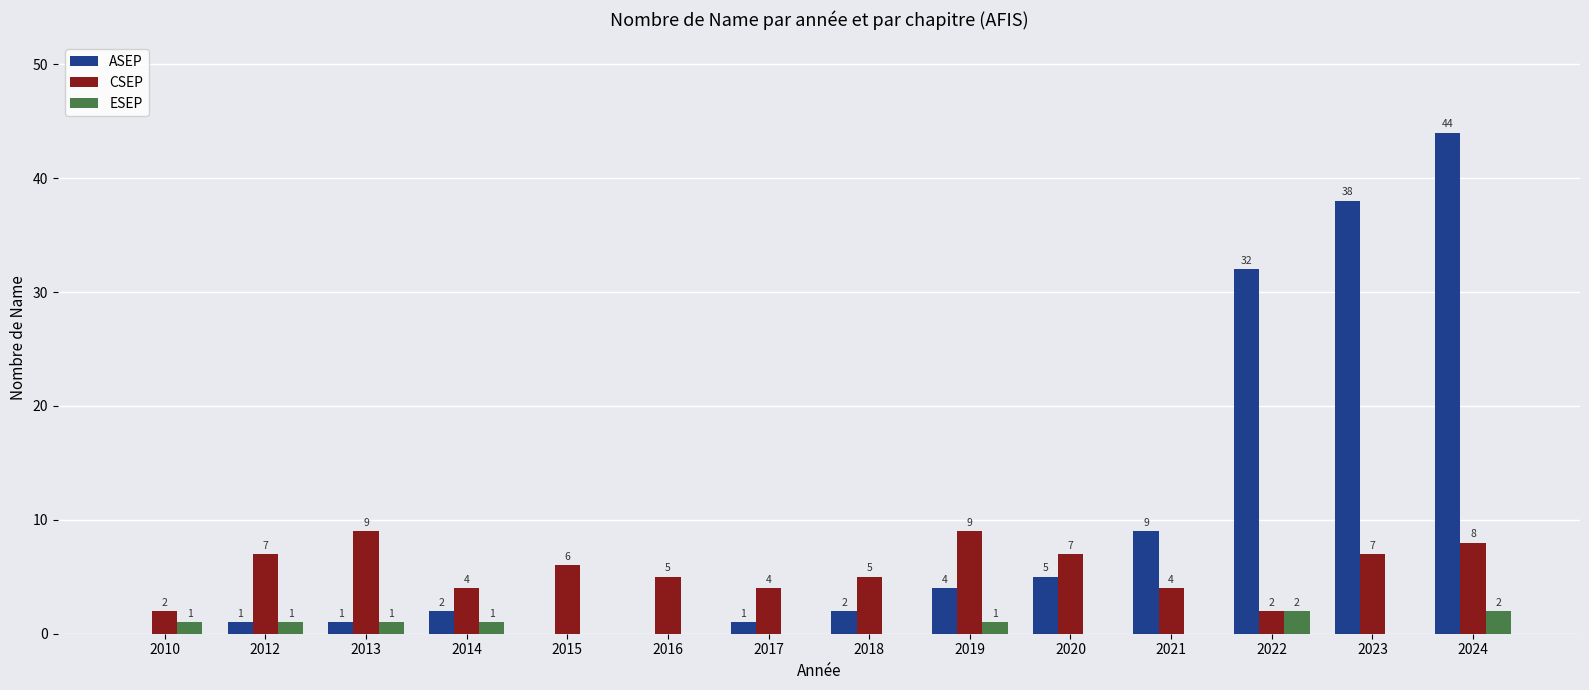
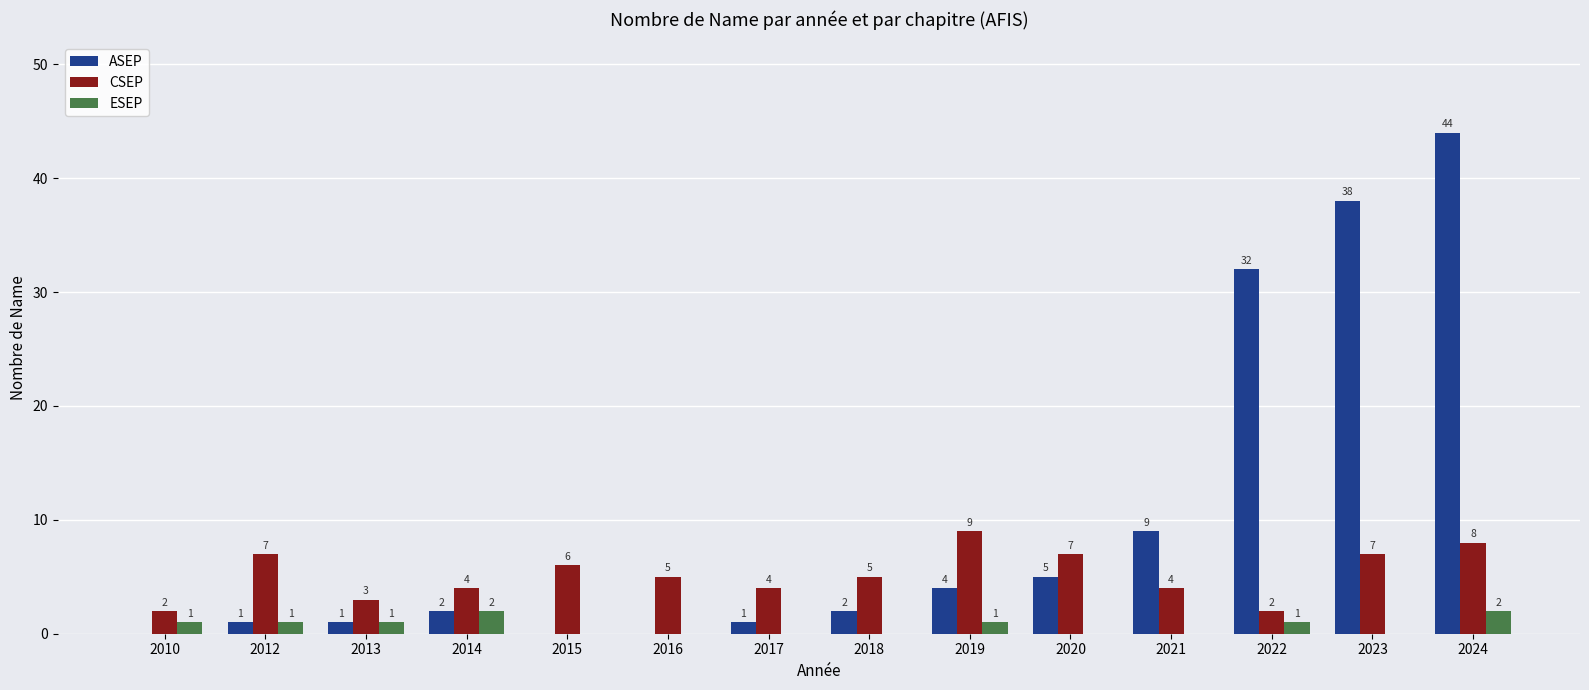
CSEP, 2013: 9 -> 3
ESEP, 2014: 1 -> 2
ESEP, 2022: 2 -> 1
